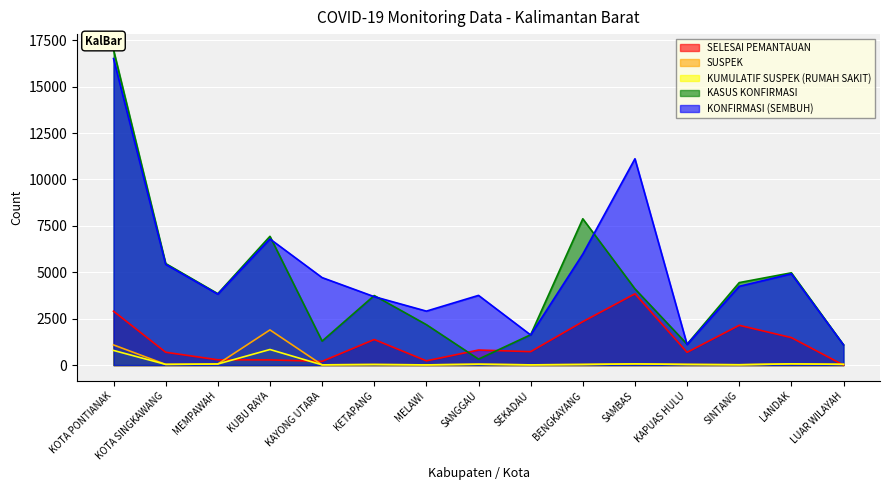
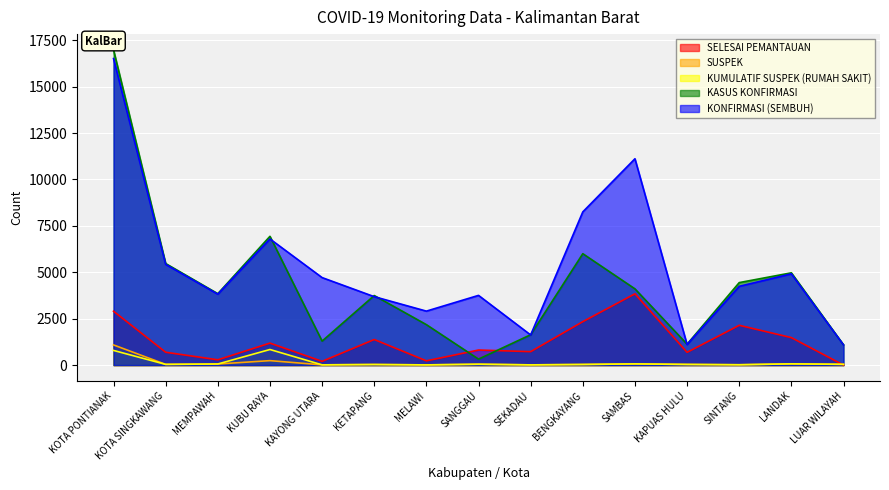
SELESAI PEMANTAUAN, KUBU RAYA: 300 -> 1200
SUSPEK, KUBU RAYA: 1900 -> 200
KASUS KONFIRMASI, BENGKAYANG: 7900 -> 6000
KONFIRMASI (SEMBUH), BENGKAYANG: 6000 -> 8300
